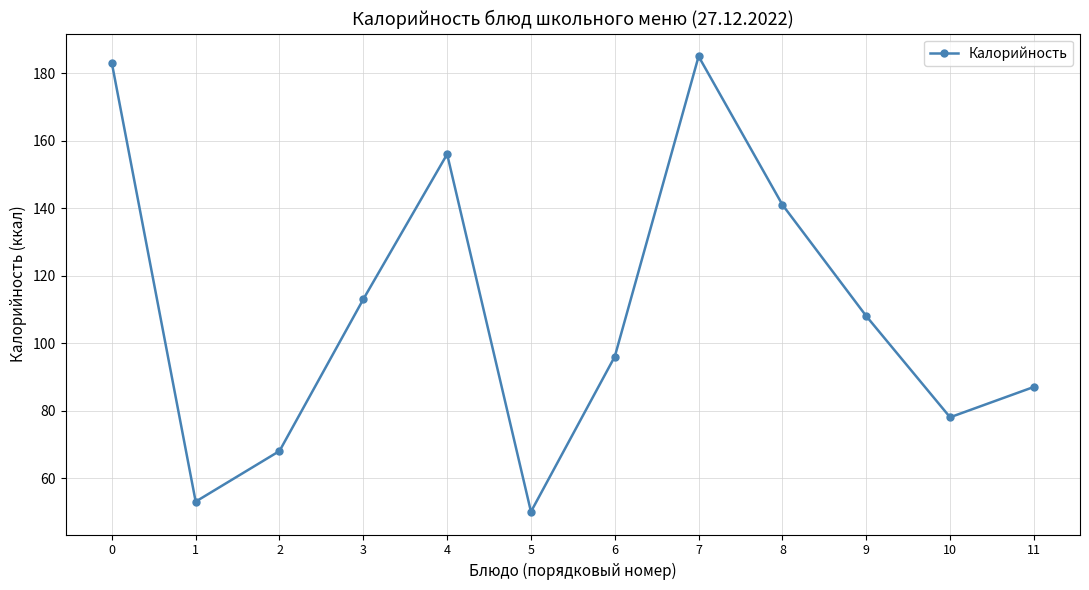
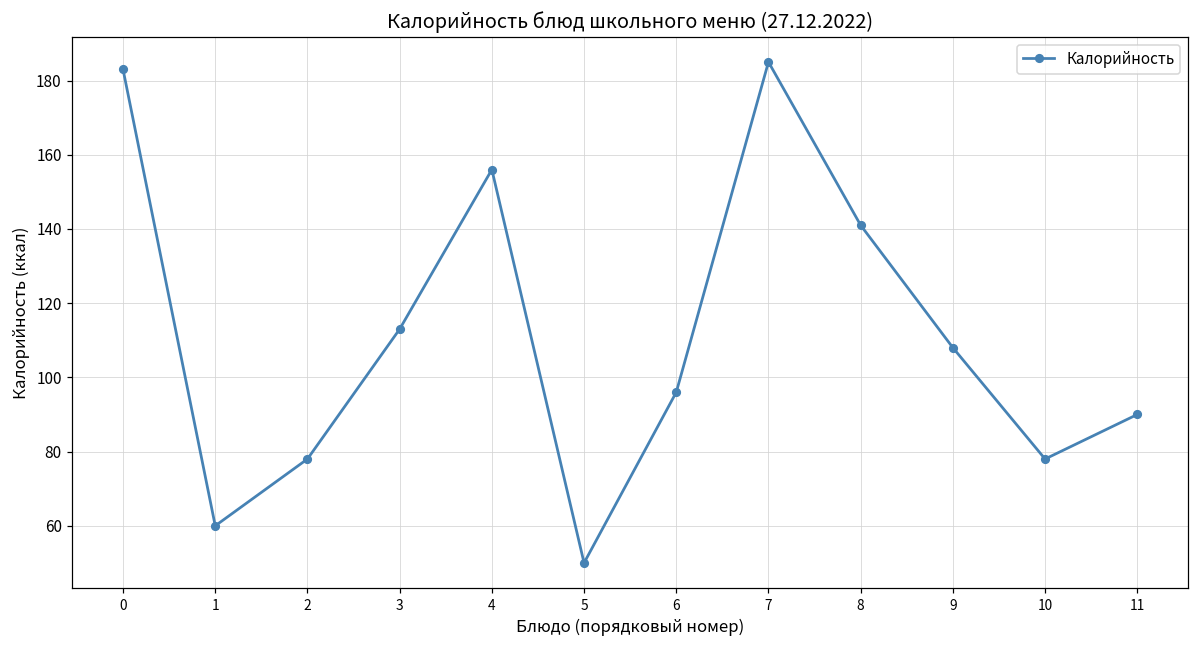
1: 53 -> 60
2: 68 -> 78
11: 87 -> 90
